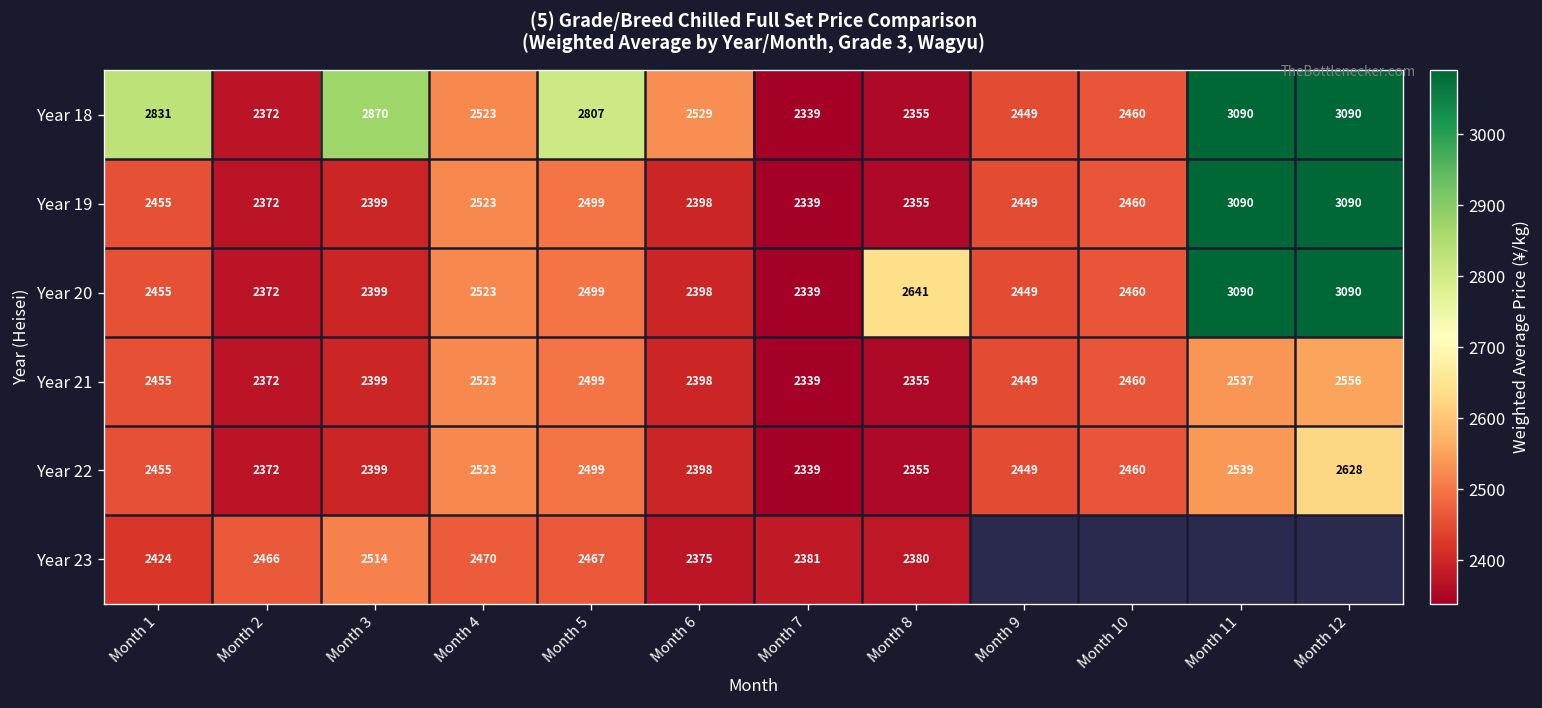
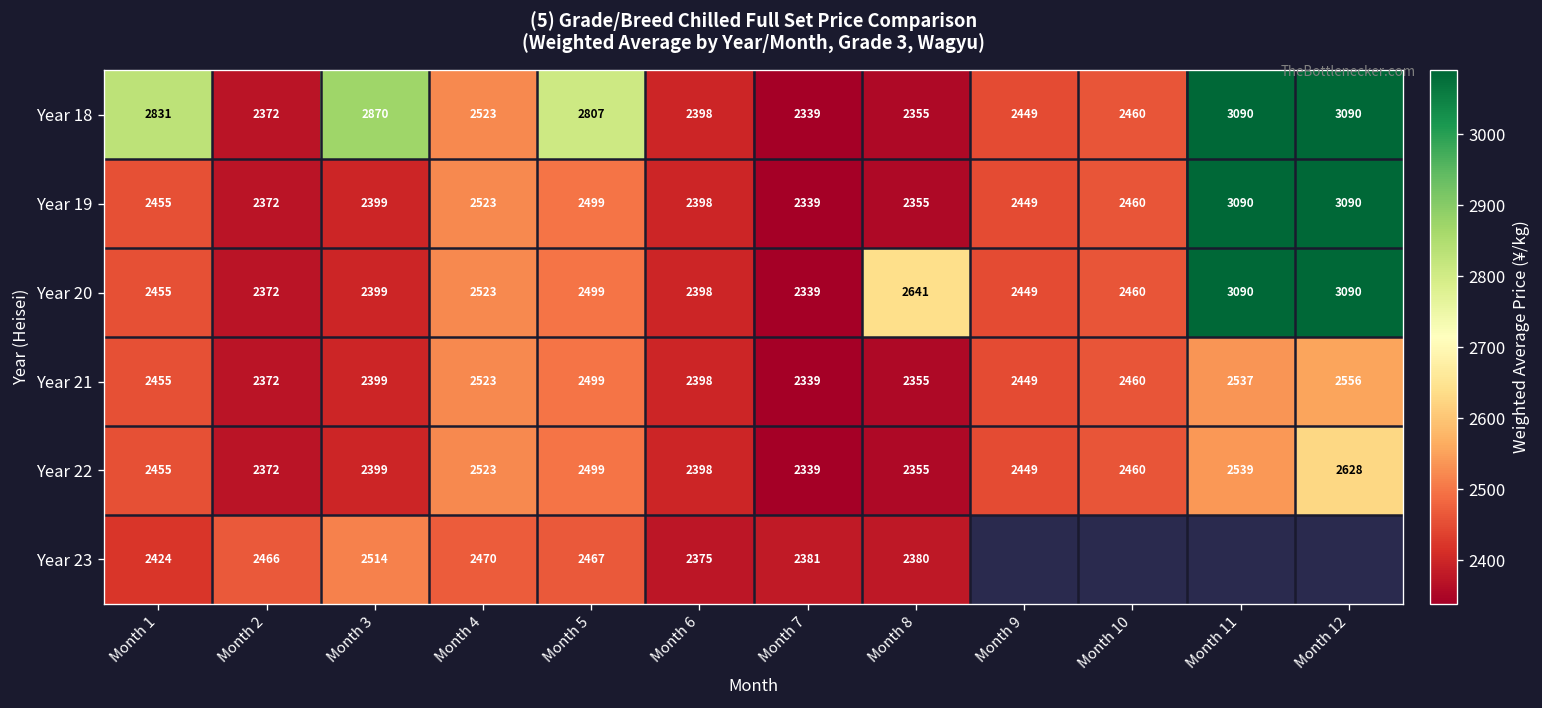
Year 18, Month 6: 2529 -> 2398
